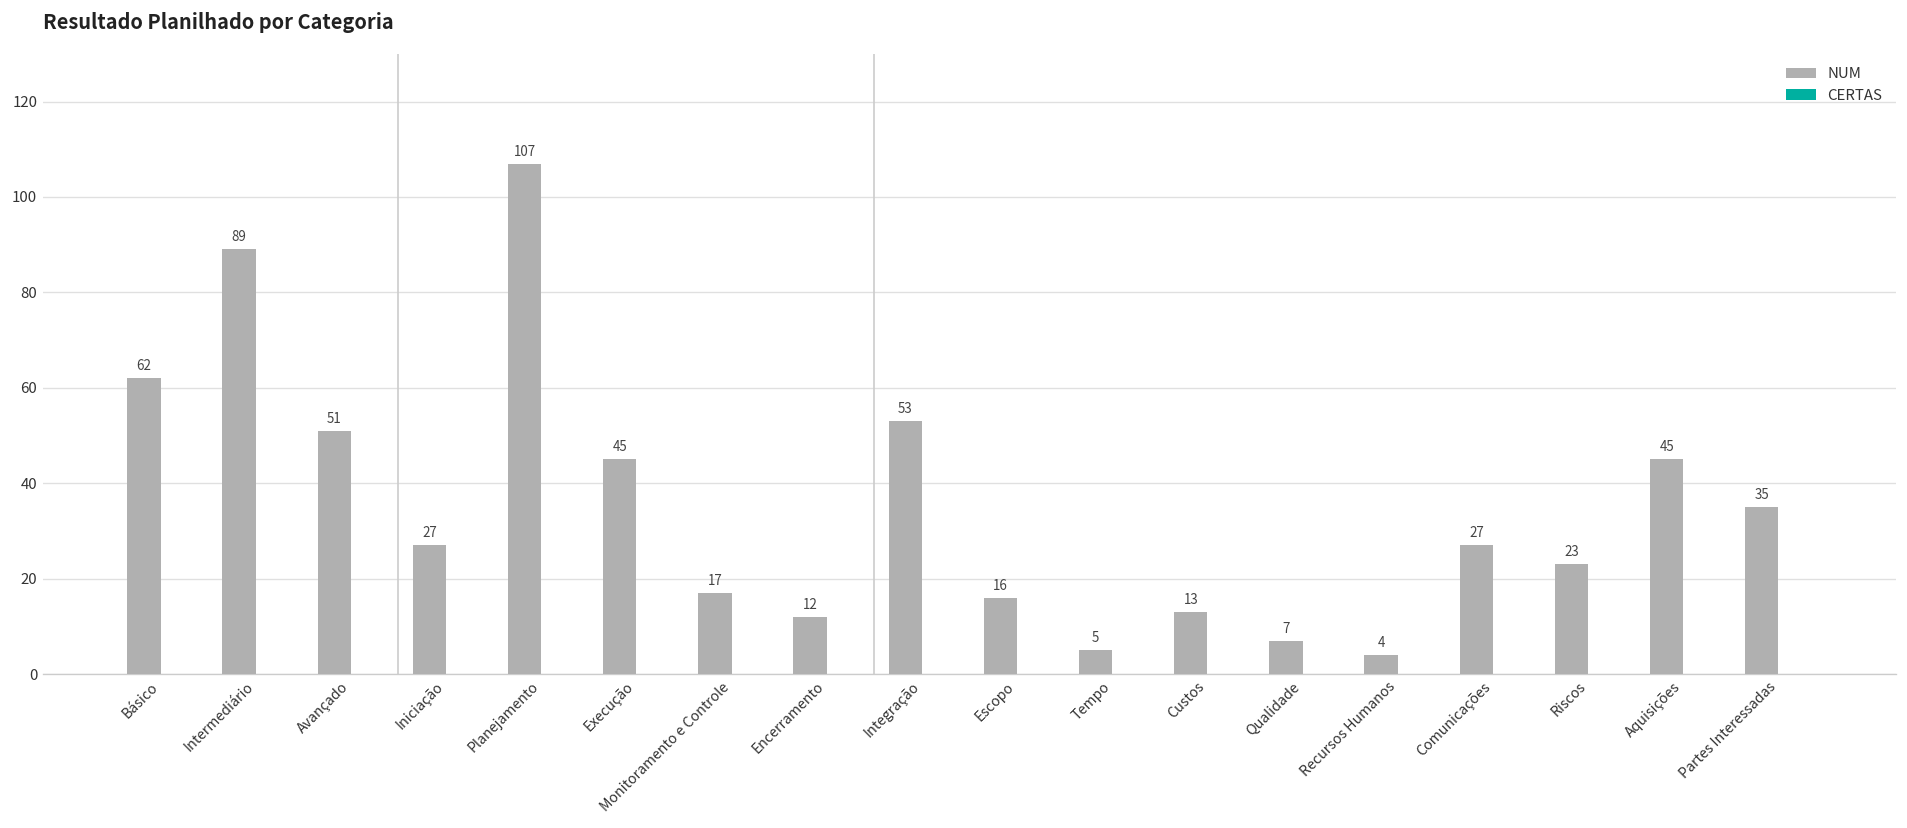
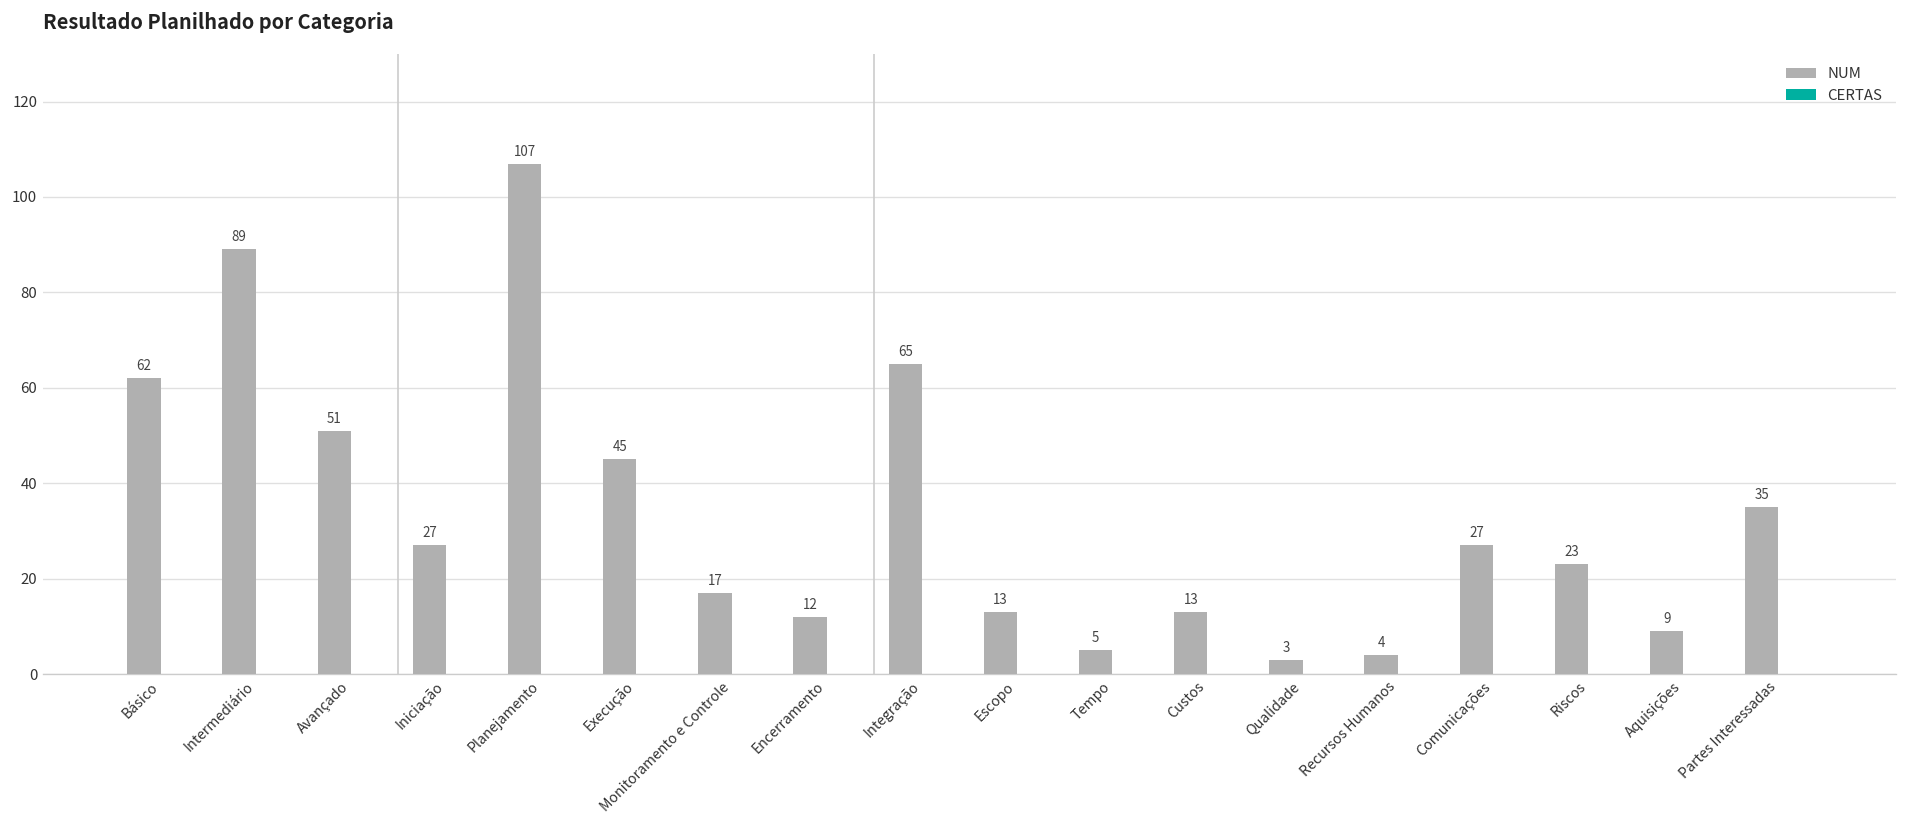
NUM, Integração: 53 -> 65
NUM, Escopo: 16 -> 13
NUM, Qualidade: 7 -> 3
NUM, Aquisições: 45 -> 9
